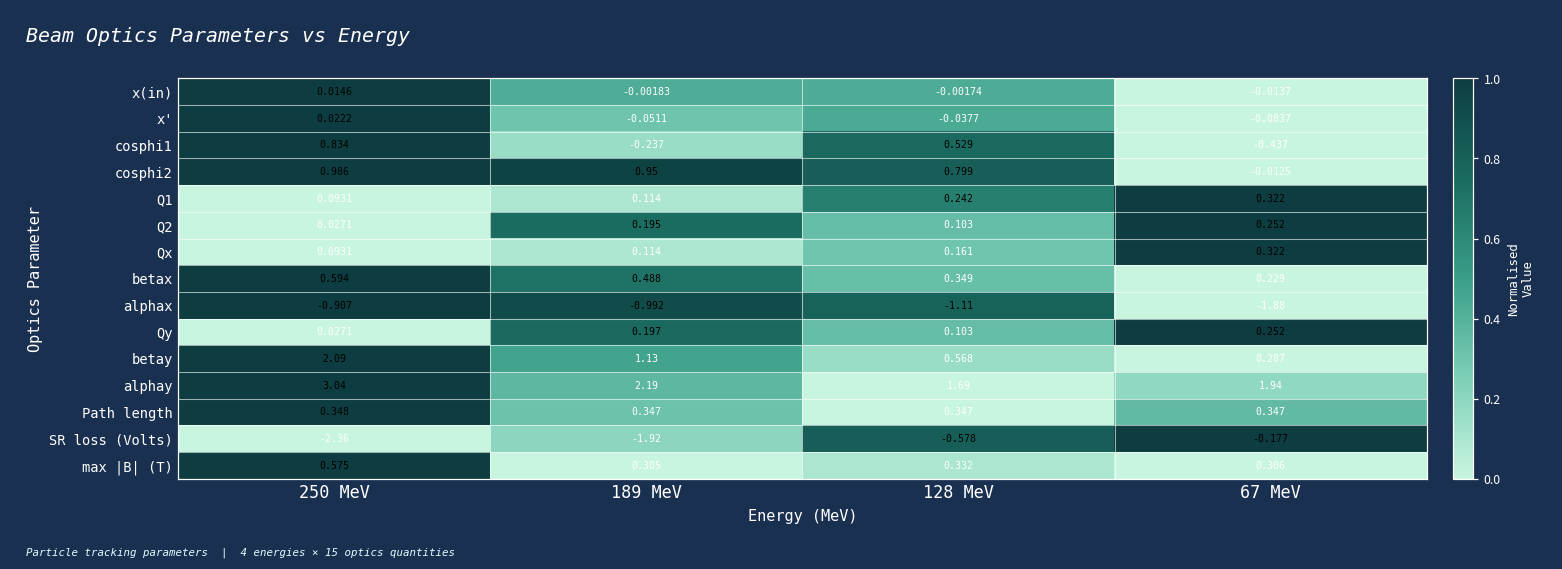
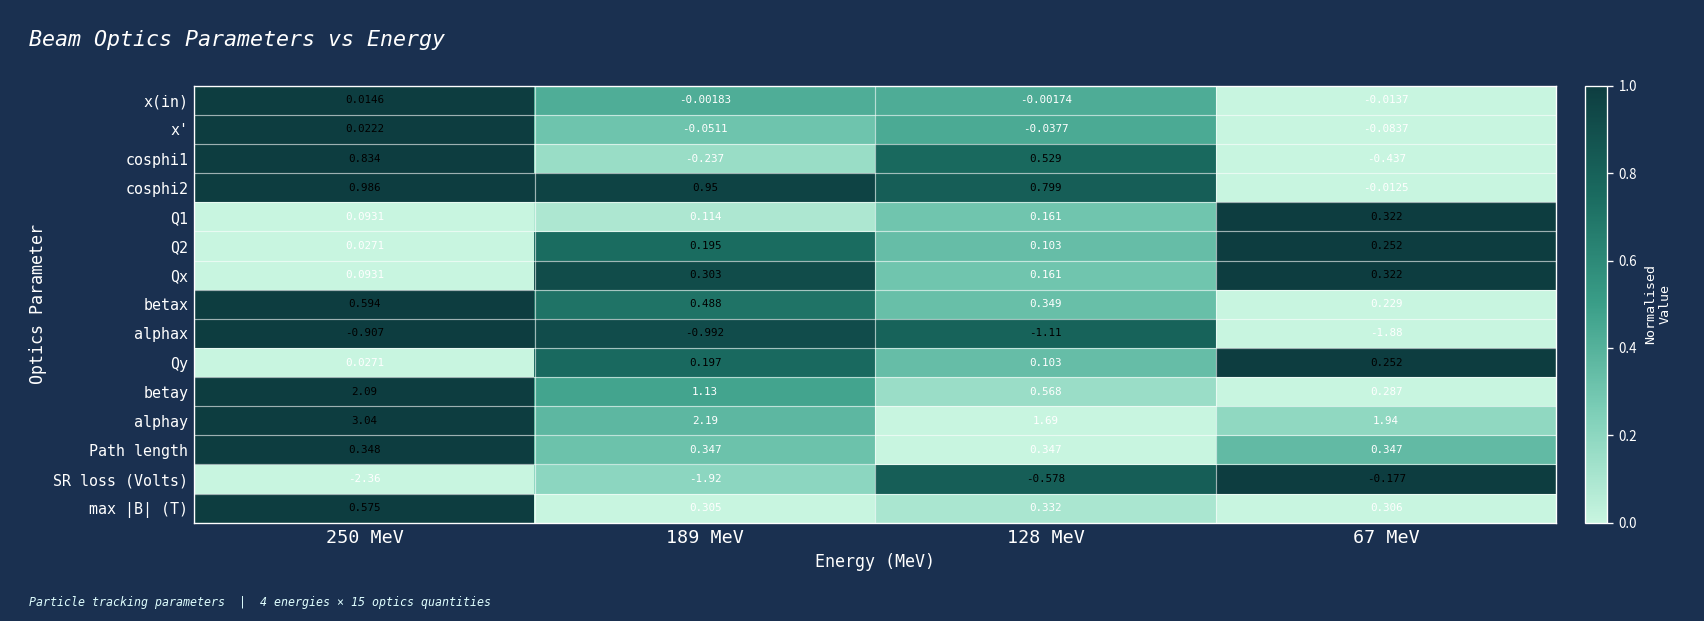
Q1, 128 MeV: 0.242 -> 0.161
Qx, 189 MeV: 0.114 -> 0.303
